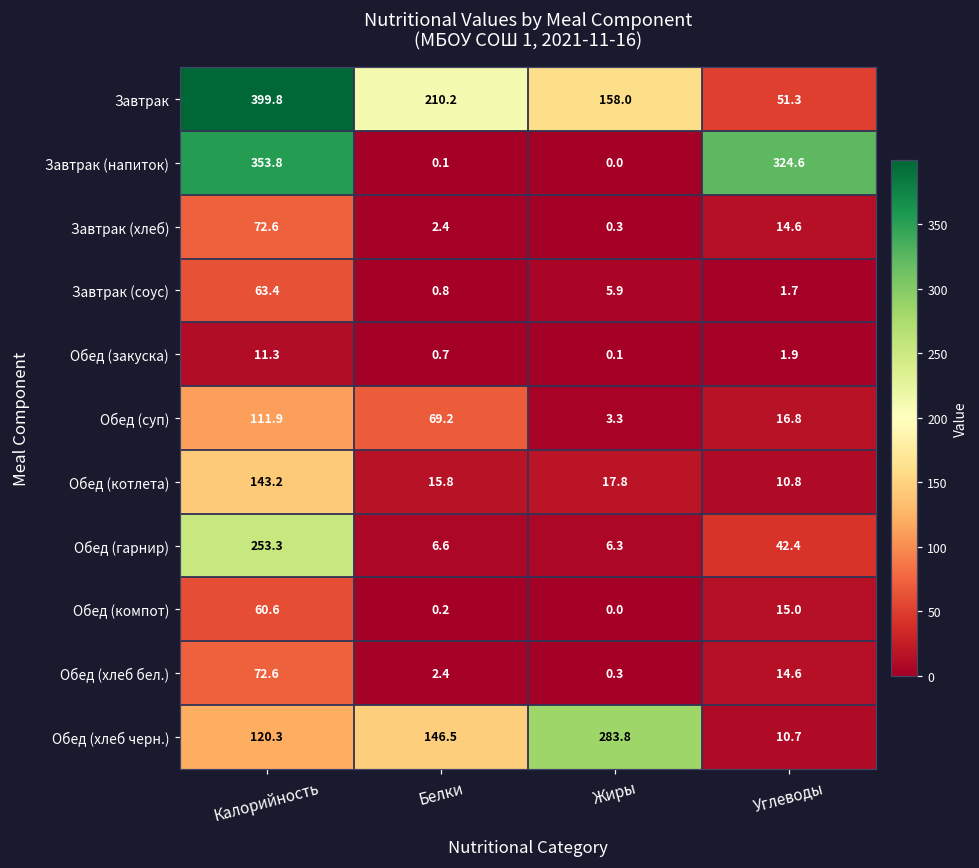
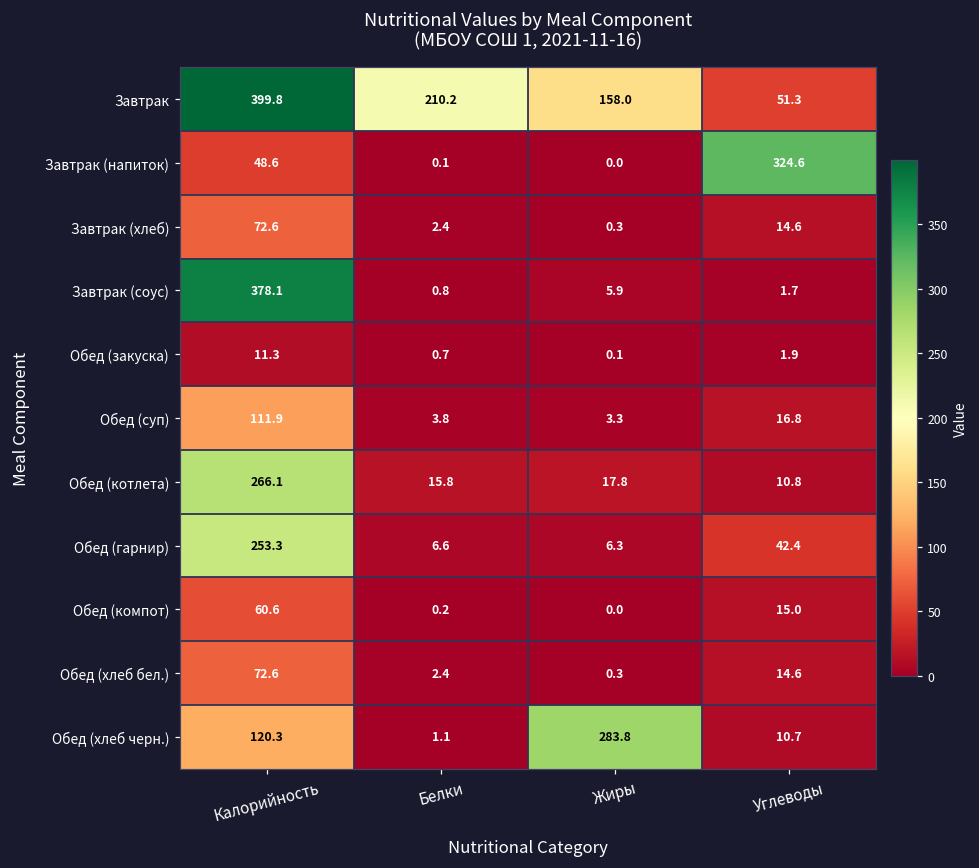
Завтрак (напиток), Калорийность: 353.8 -> 48.6
Завтрак (соус), Калорийность: 63.4 -> 378.1
Обед (суп), Белки: 69.2 -> 3.8
Обед (котлета), Калорийность: 143.2 -> 266.1
Обед (хлеб черн.), Белки: 146.5 -> 1.1
